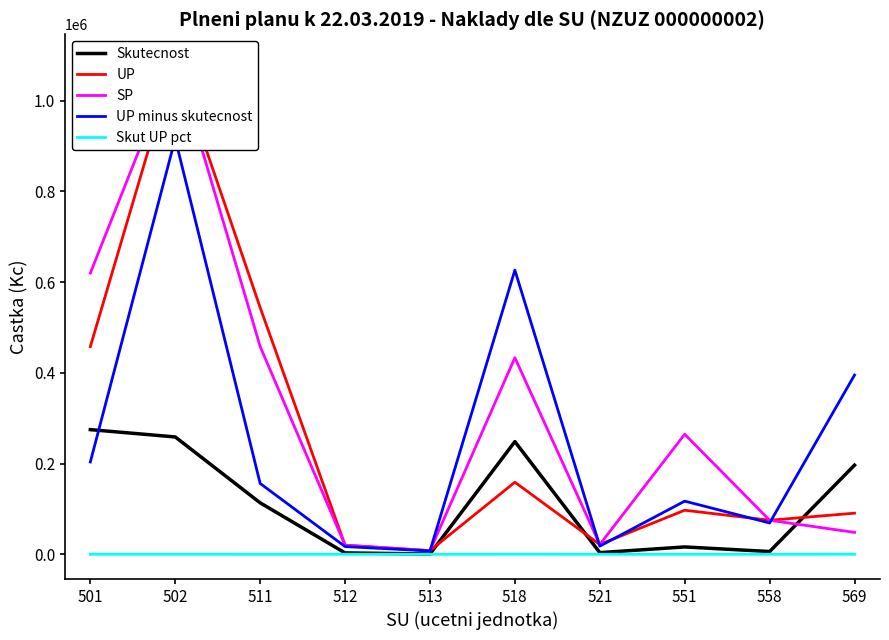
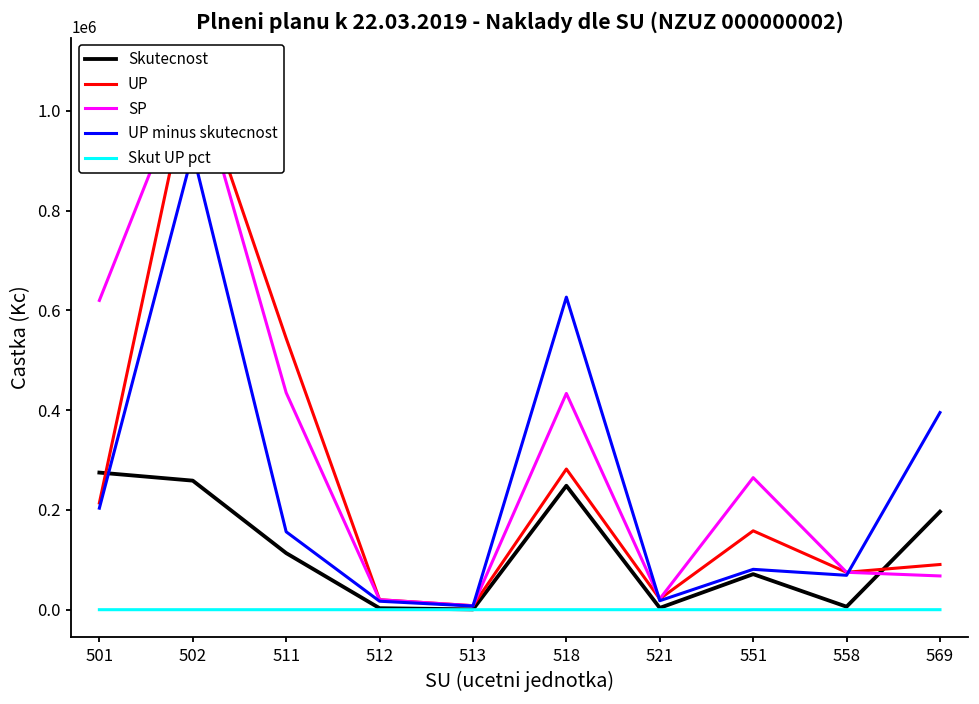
UP, 501: 460000 -> 210000
SP, 511: 460000 -> 440000
UP, 518: 160000 -> 280000
Skutecnost, 551: 20000 -> 70000
UP, 551: 100000 -> 160000
UP minus skutecnost, 551: 120000 -> 80000
SP, 569: 50000 -> 70000
